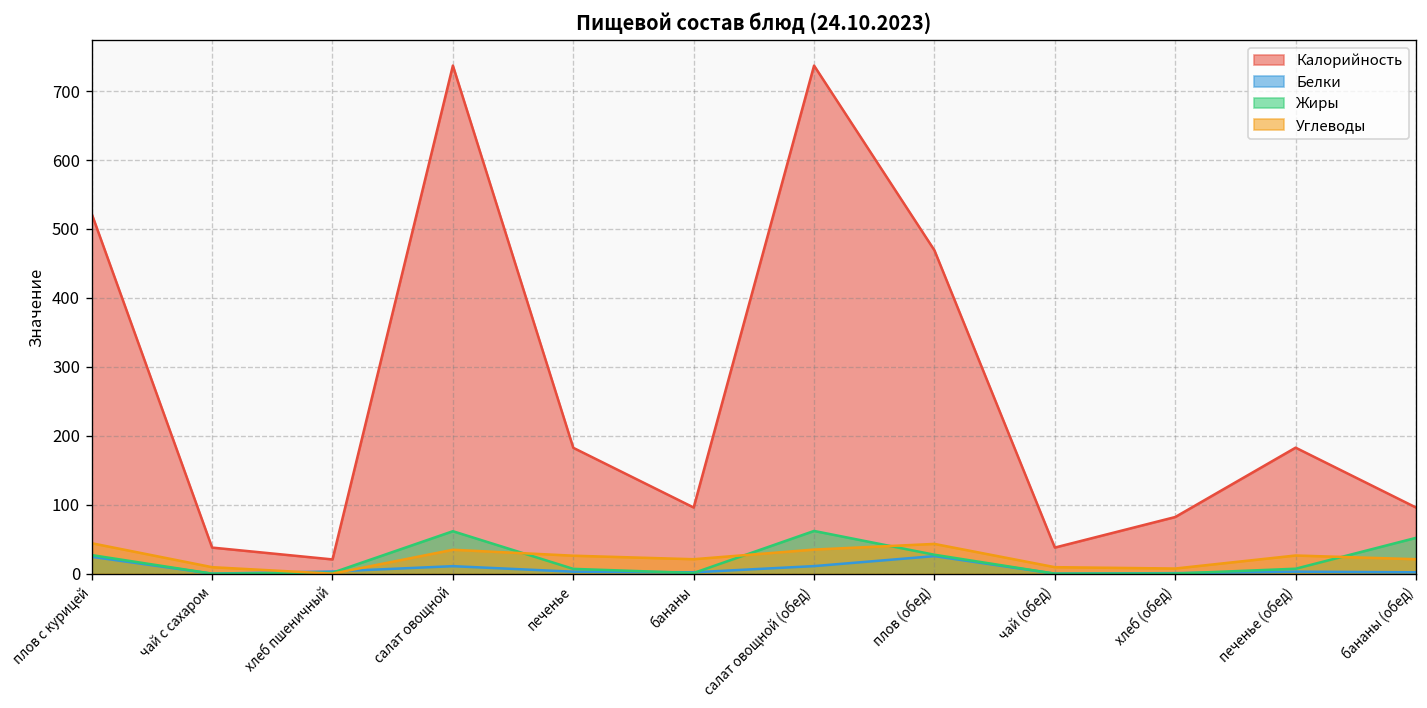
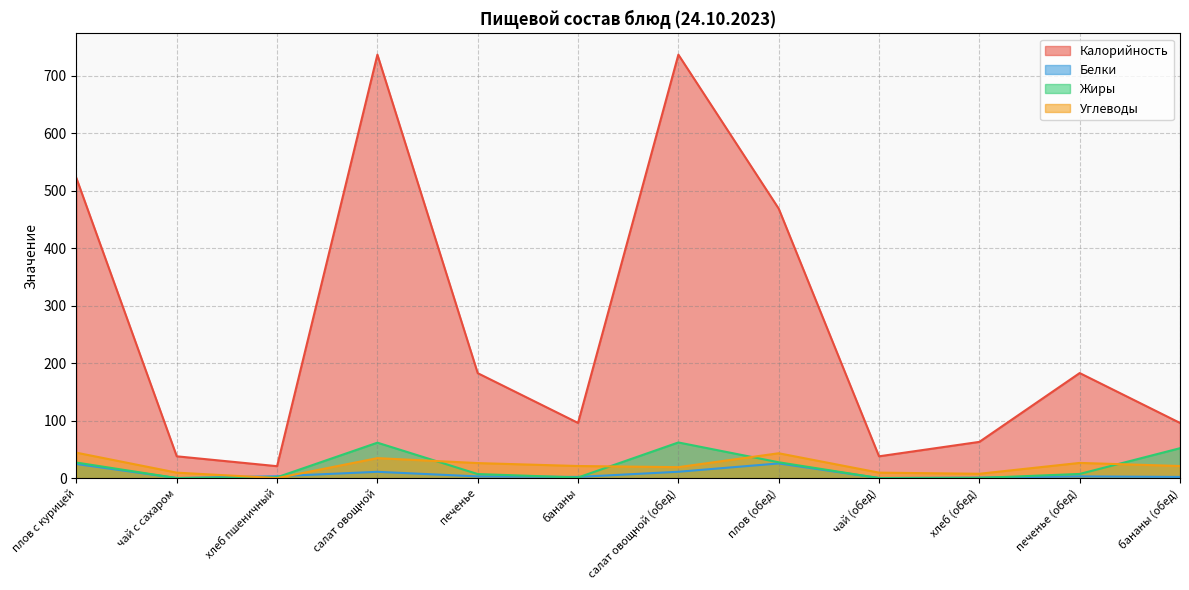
Углеводы, салат овощной (обед): 40 -> 20
Калорийность, хлеб (обед): 80 -> 60
